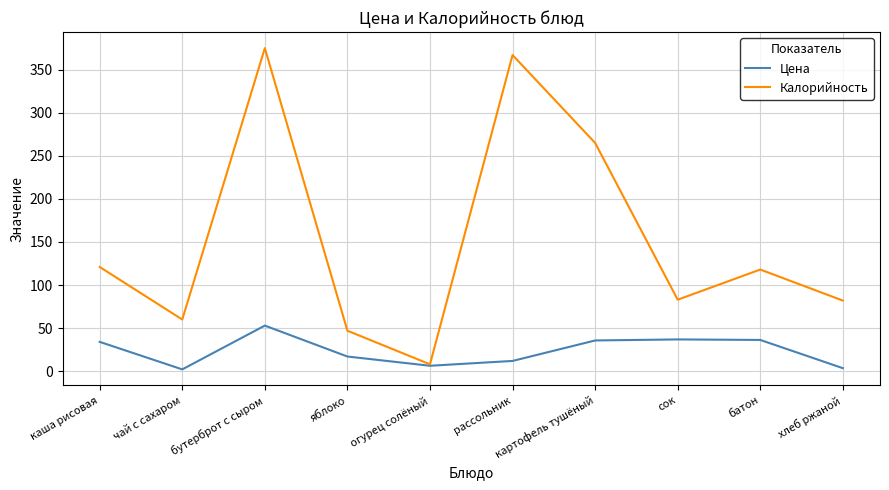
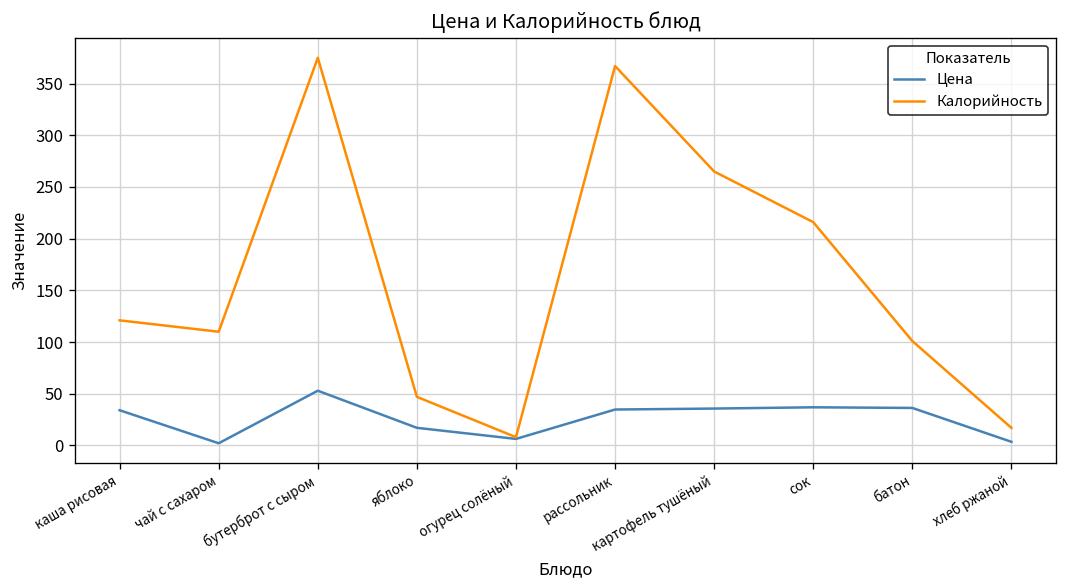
Калорийность, чай с сахаром: 60 -> 110
Цена, рассольник: 10 -> 30
Калорийность, сок: 80 -> 220
Калорийность, батон: 120 -> 100
Калорийность, хлеб ржаной: 80 -> 20
